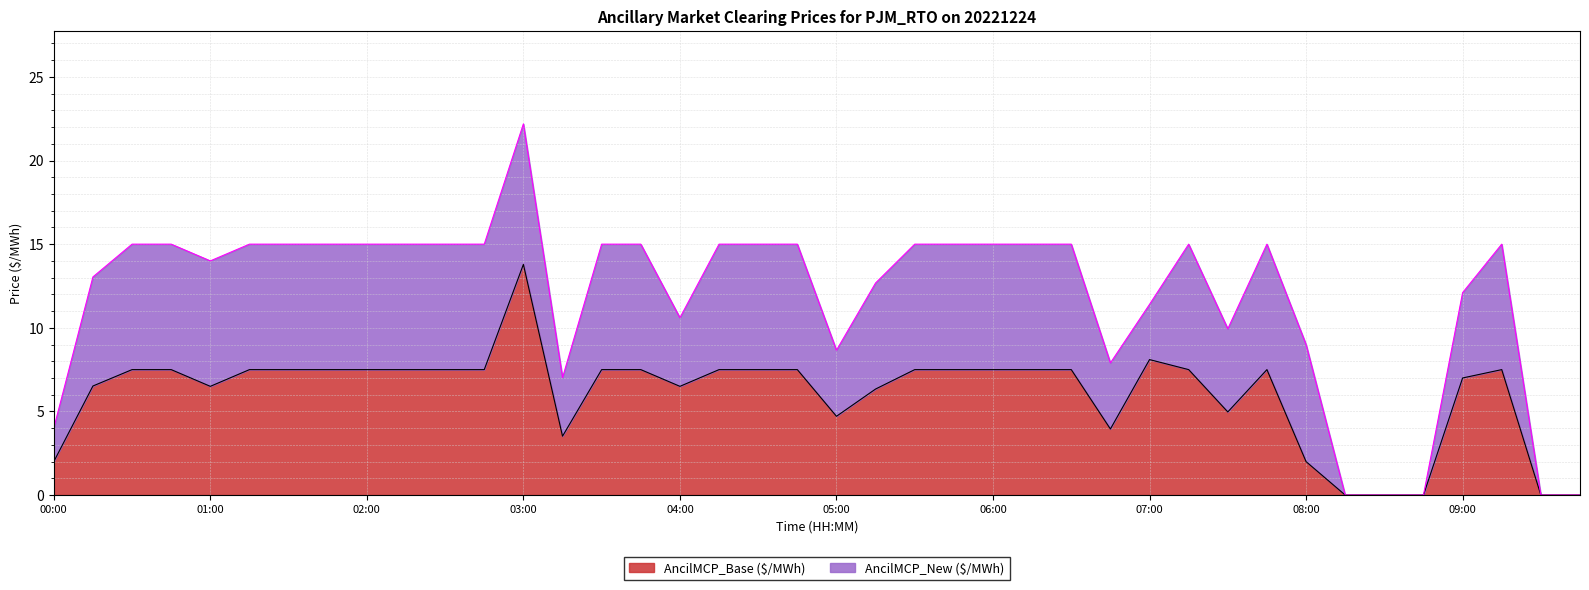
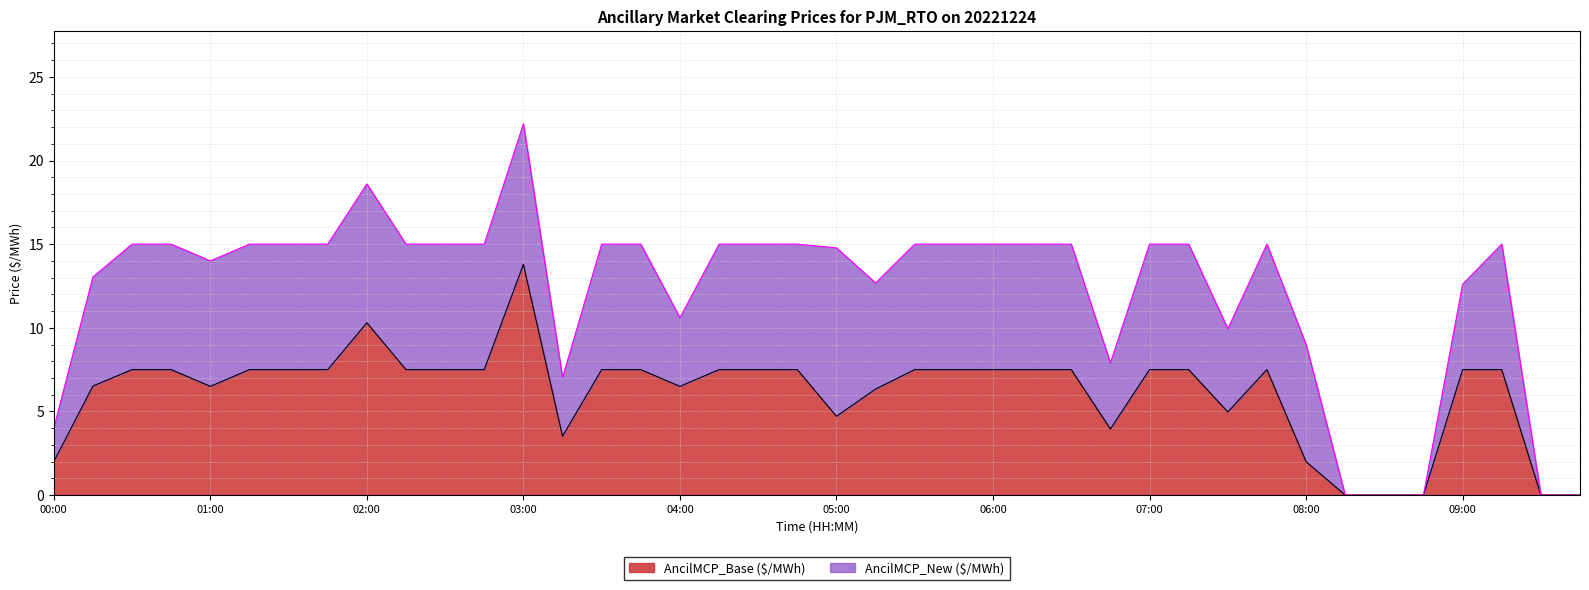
AncilMCP_Base ($/MWh), 02:00: 7.5 -> 10.3
AncilMCP_New ($/MWh), 02:00: 7.5 -> 8.3
AncilMCP_New ($/MWh), 05:00: 4.0 -> 10.1
AncilMCP_Base ($/MWh), 07:00: 8.1 -> 7.5
AncilMCP_New ($/MWh), 07:00: 3.3 -> 7.5
AncilMCP_Base ($/MWh), 09:00: 7.0 -> 7.5
